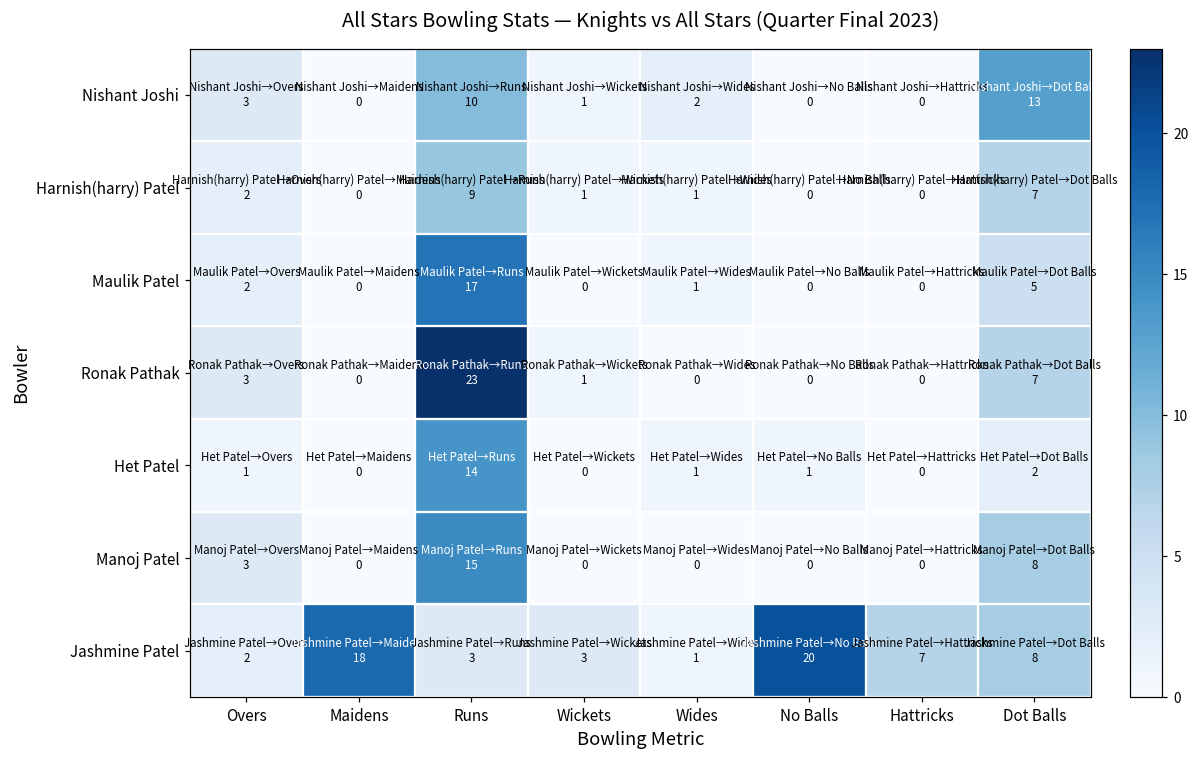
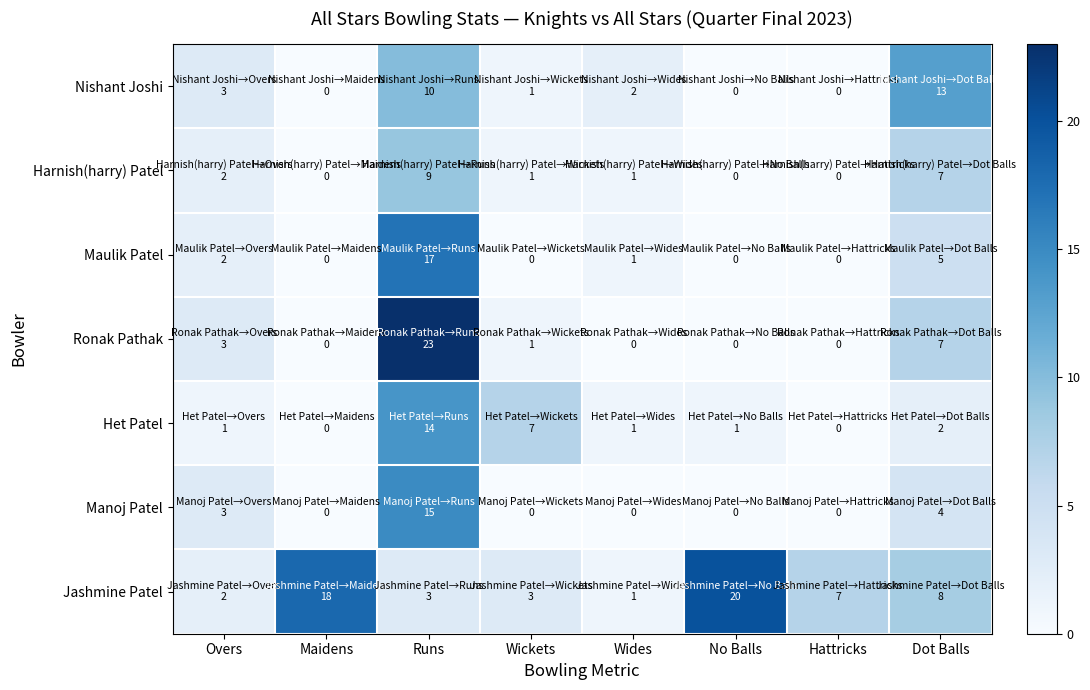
Het Patel, Wickets: 0 -> 7
Manoj Patel, Dot Balls: 8 -> 4
